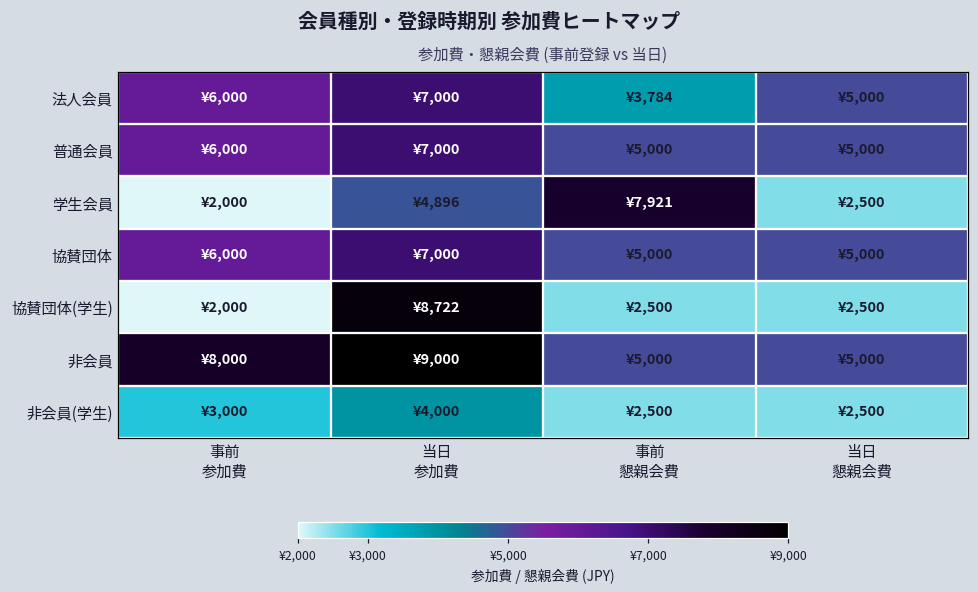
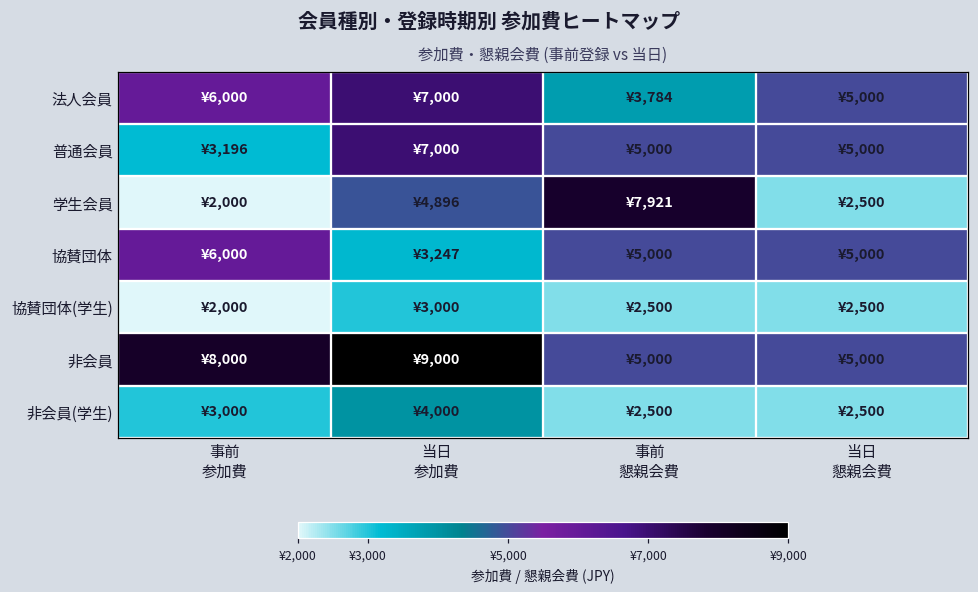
普通会員, 事前 参加費: ¥6,000 -> ¥3,196
協賛団体, 当日 参加費: ¥7,000 -> ¥3,247
協賛団体(学生), 当日 参加費: ¥8,722 -> ¥3,000
